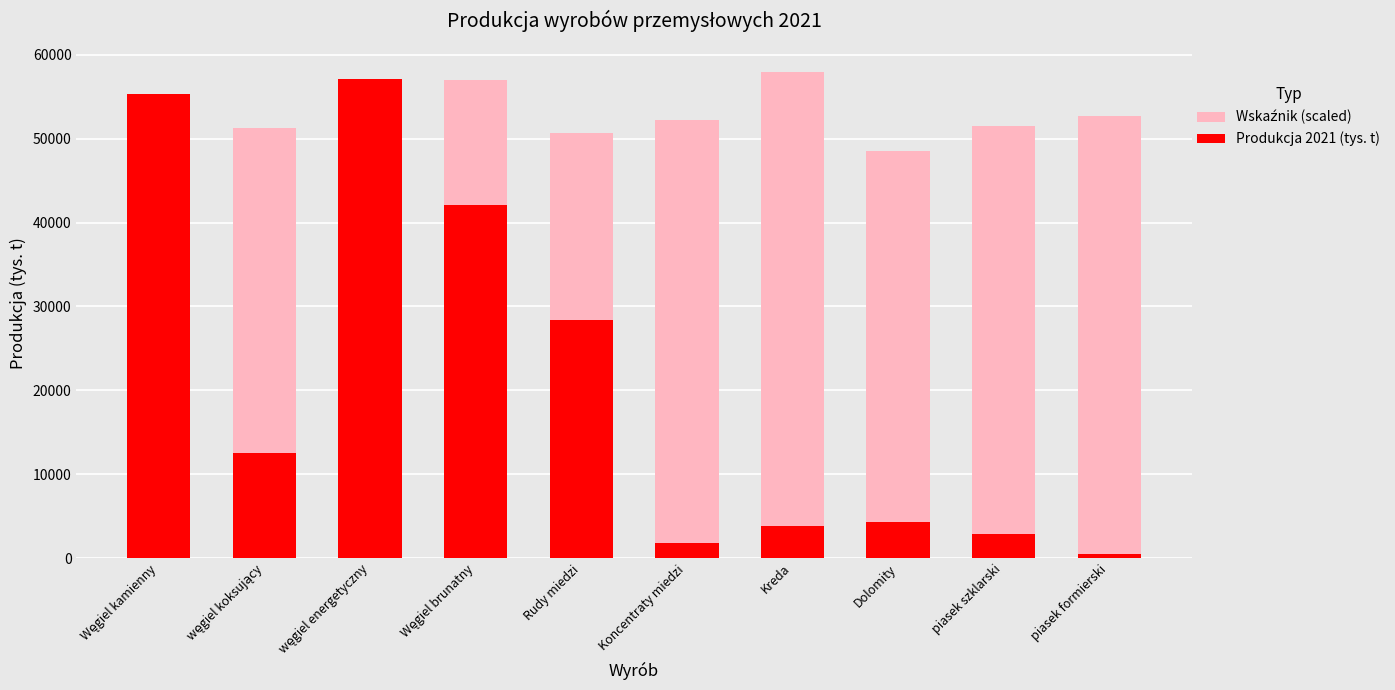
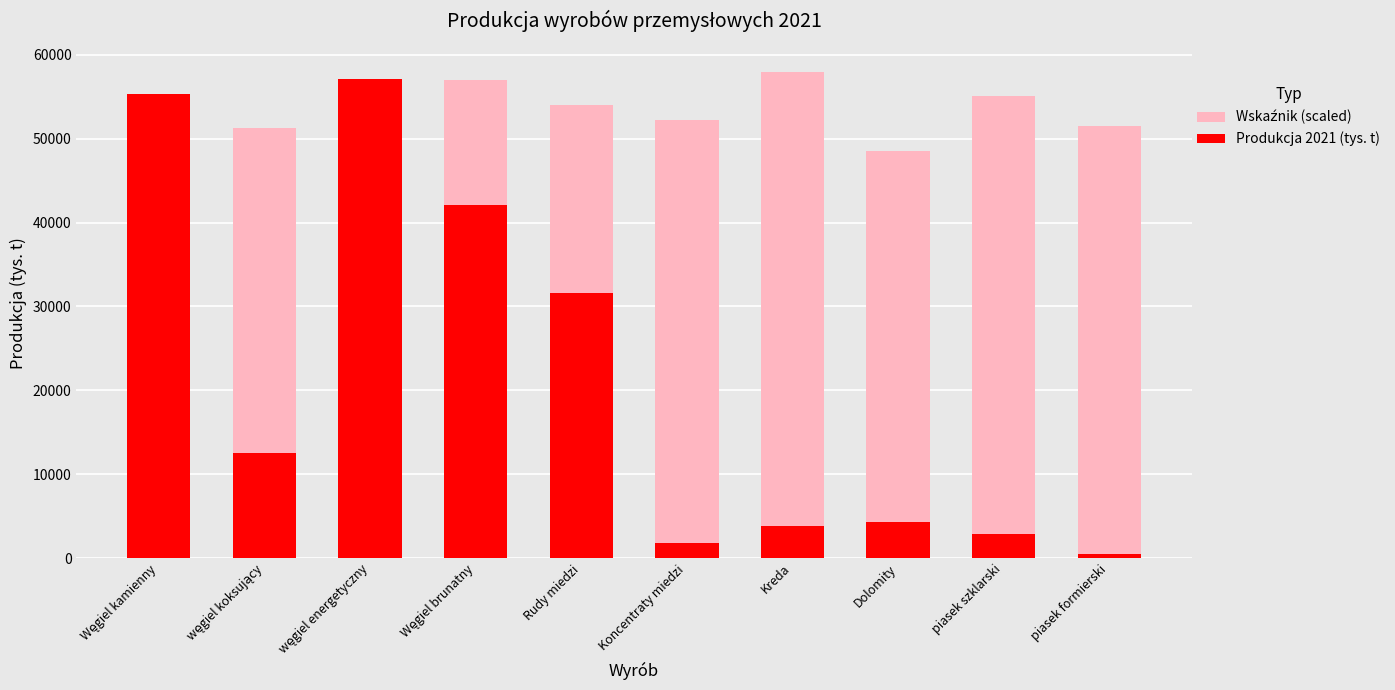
Wskaźnik (scaled), Rudy miedzi: 51000 -> 54000
Produkcja 2021 (tys. t), Rudy miedzi: 28000 -> 32000
Wskaźnik (scaled), piasek szklarski: 51000 -> 55000
Wskaźnik (scaled), piasek formierski: 53000 -> 52000
